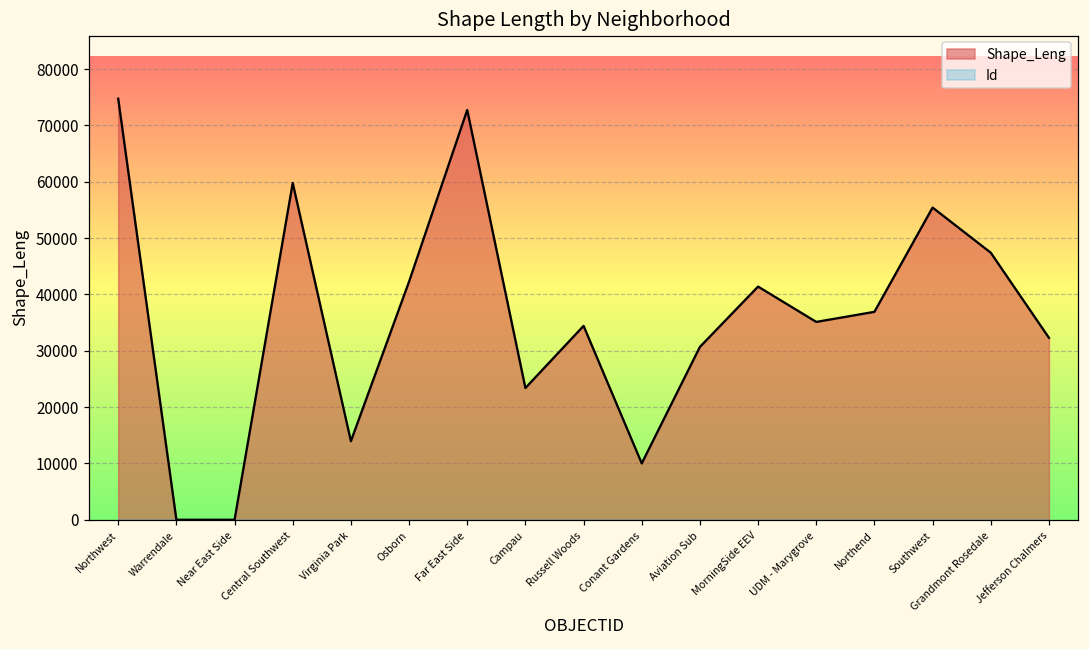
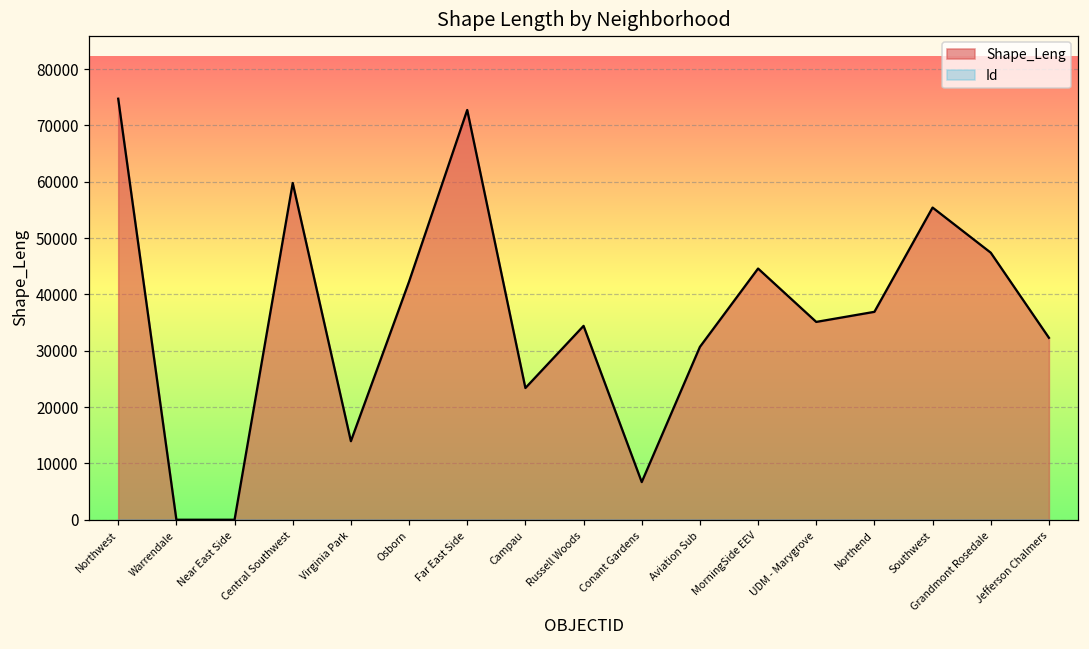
Shape_Leng, Conant Gardens: 10000 -> 7000
Shape_Leng, MorningSide EEV: 41000 -> 45000
